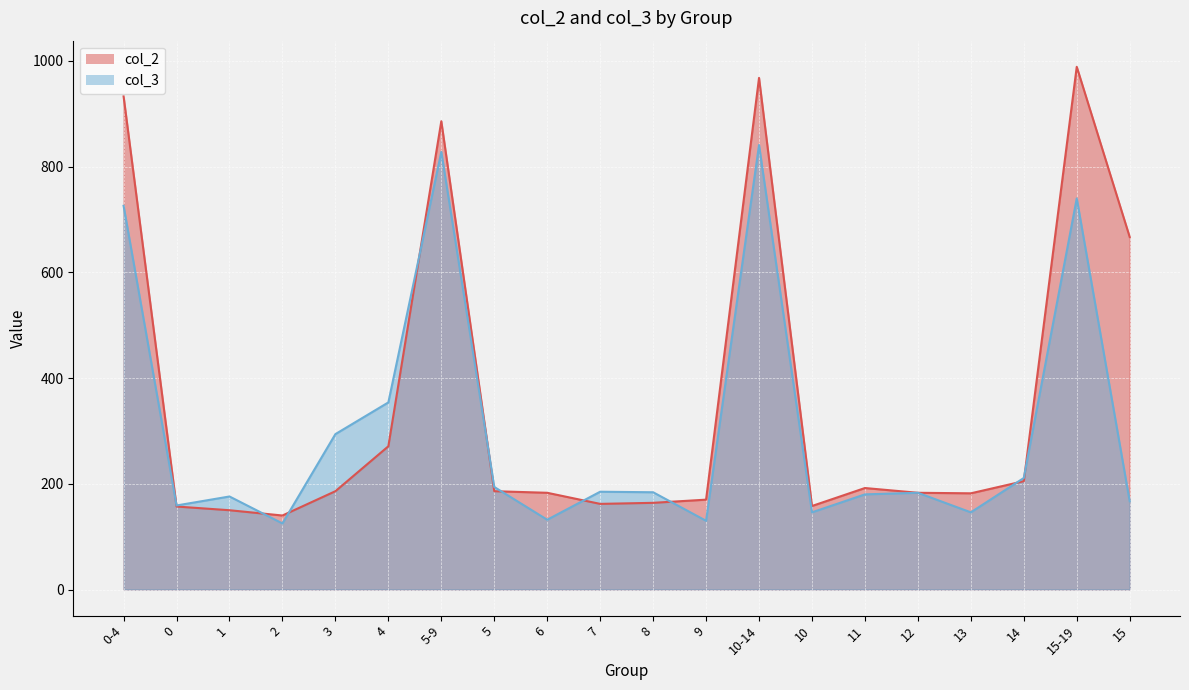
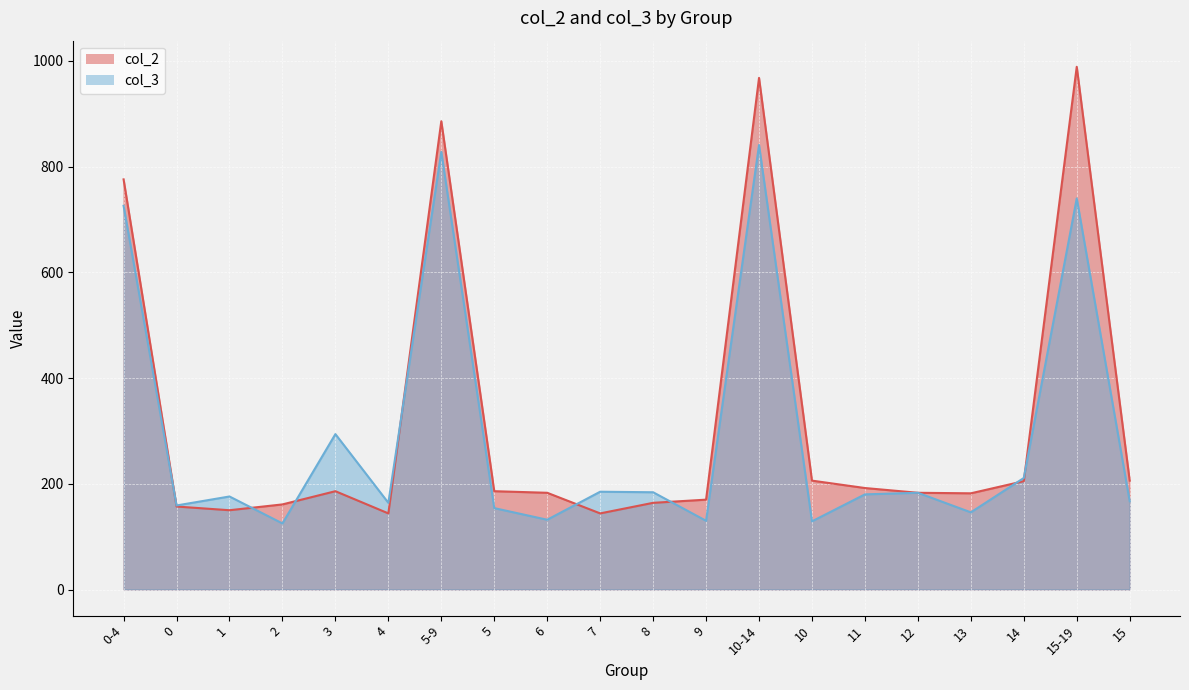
col_2, 0-4: 930 -> 780
col_2, 2: 140 -> 160
col_2, 4: 270 -> 140
col_3, 4: 350 -> 160
col_3, 5: 190 -> 150
col_2, 7: 160 -> 140
col_2, 10: 160 -> 210
col_3, 10: 150 -> 130
col_2, 15: 670 -> 210
